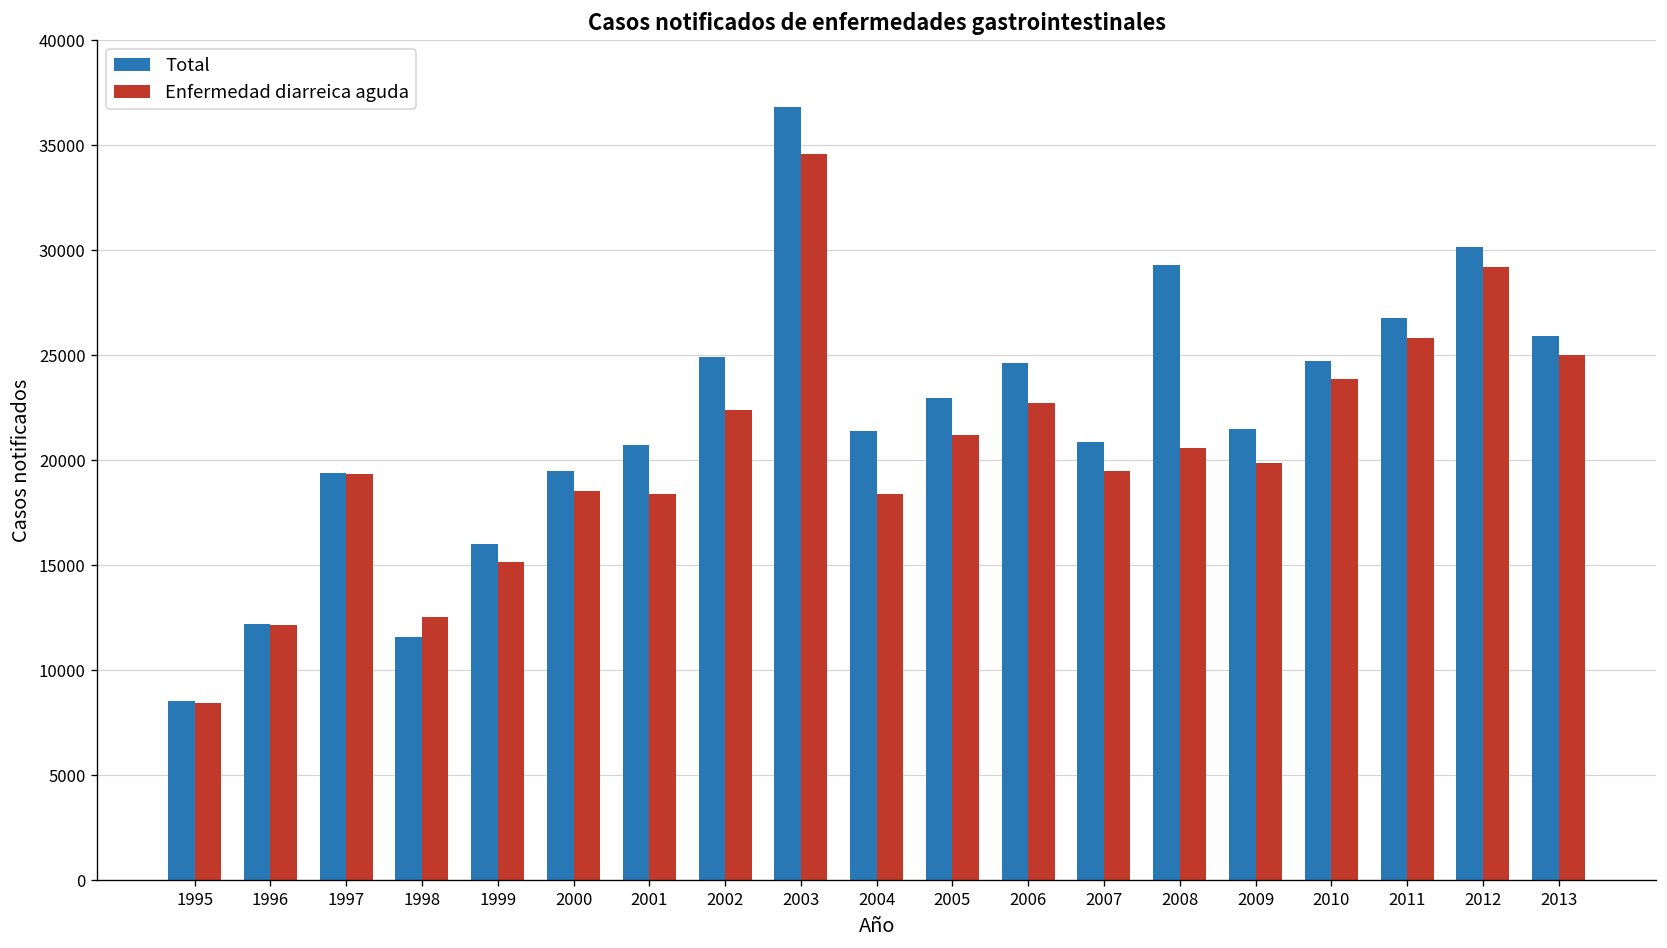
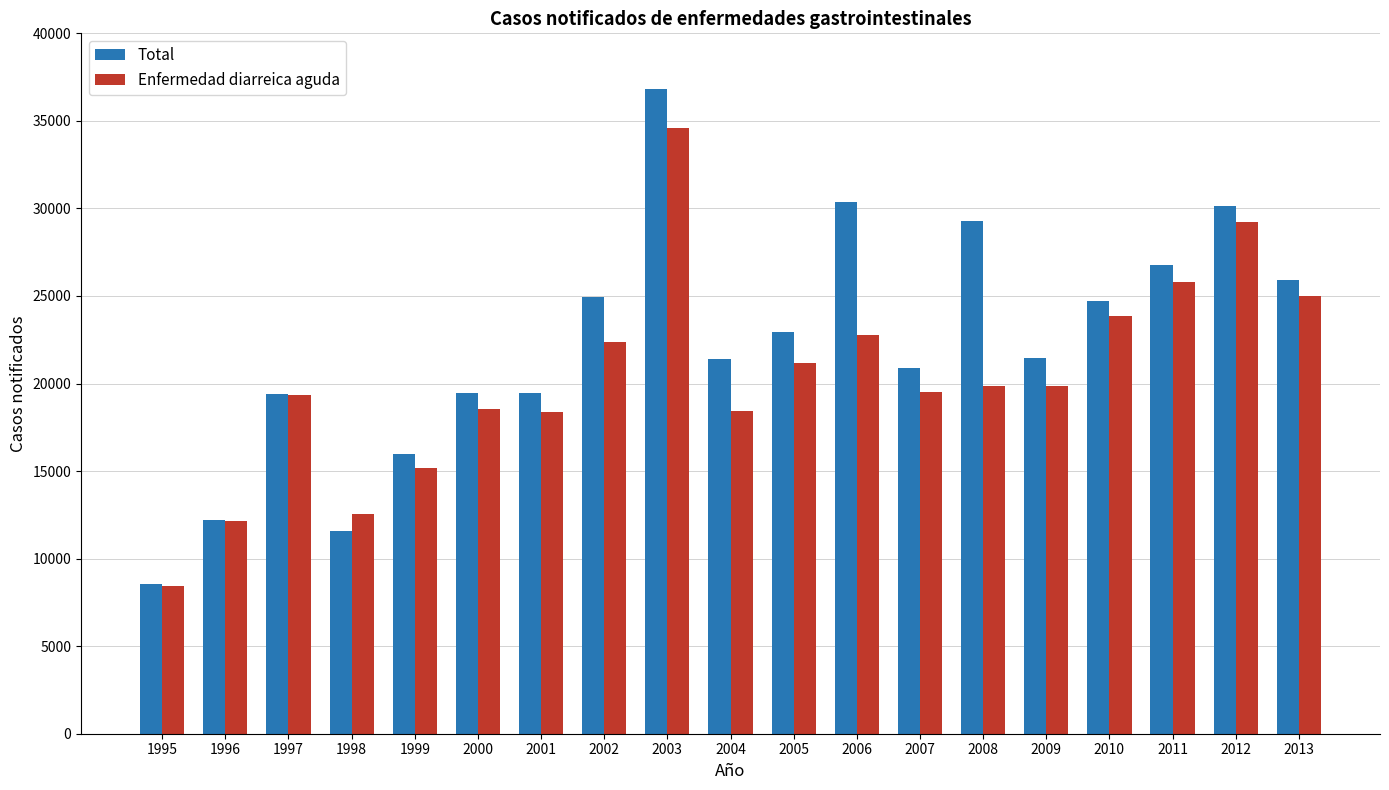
Total, 2001: 20700 -> 19500
Total, 2006: 24600 -> 30400
Enfermedad diarreica aguda, 2008: 20600 -> 19800
